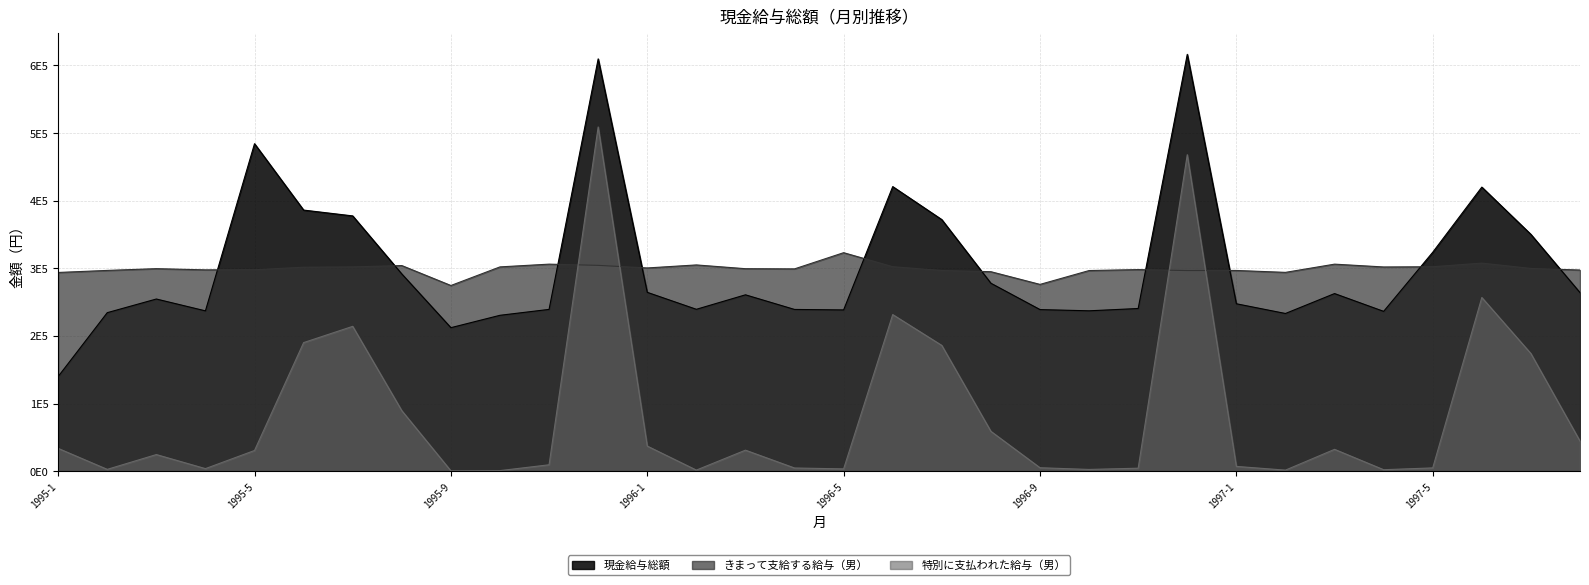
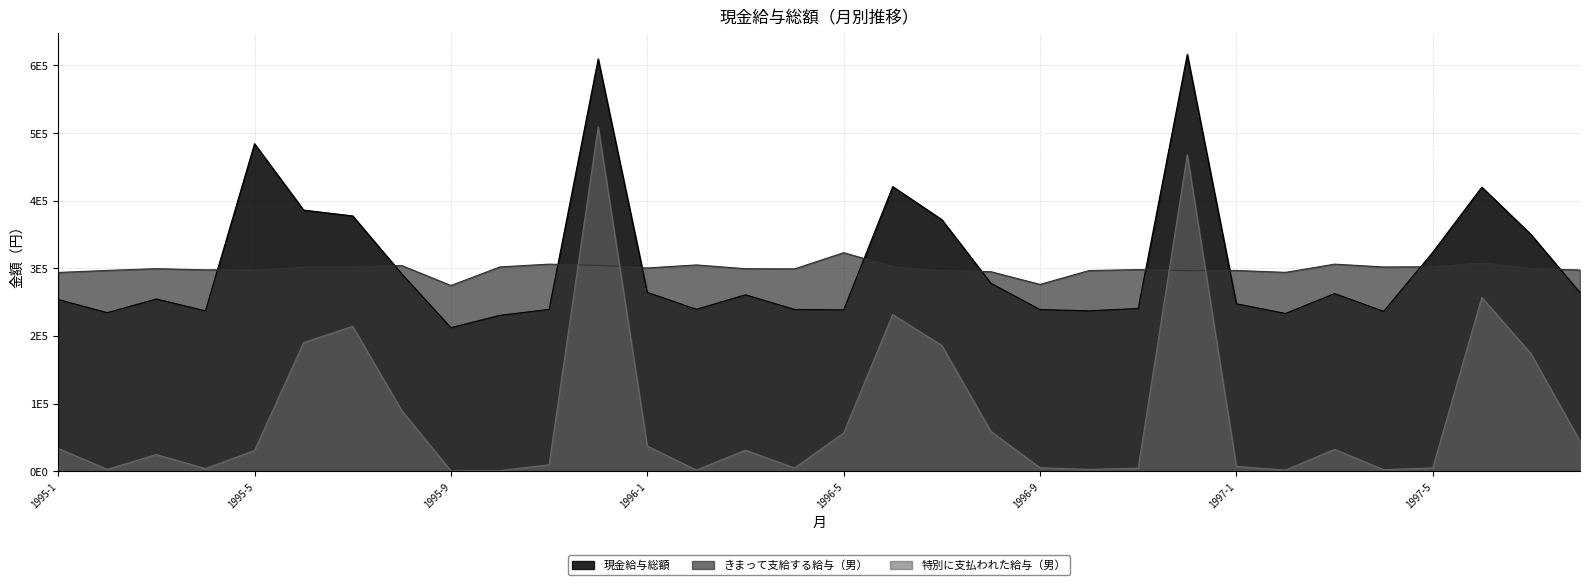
現金給与総額, 1995-1: 140000 -> 250000
特別に支払われた給与（男）, 1996-5: 0 -> 60000
